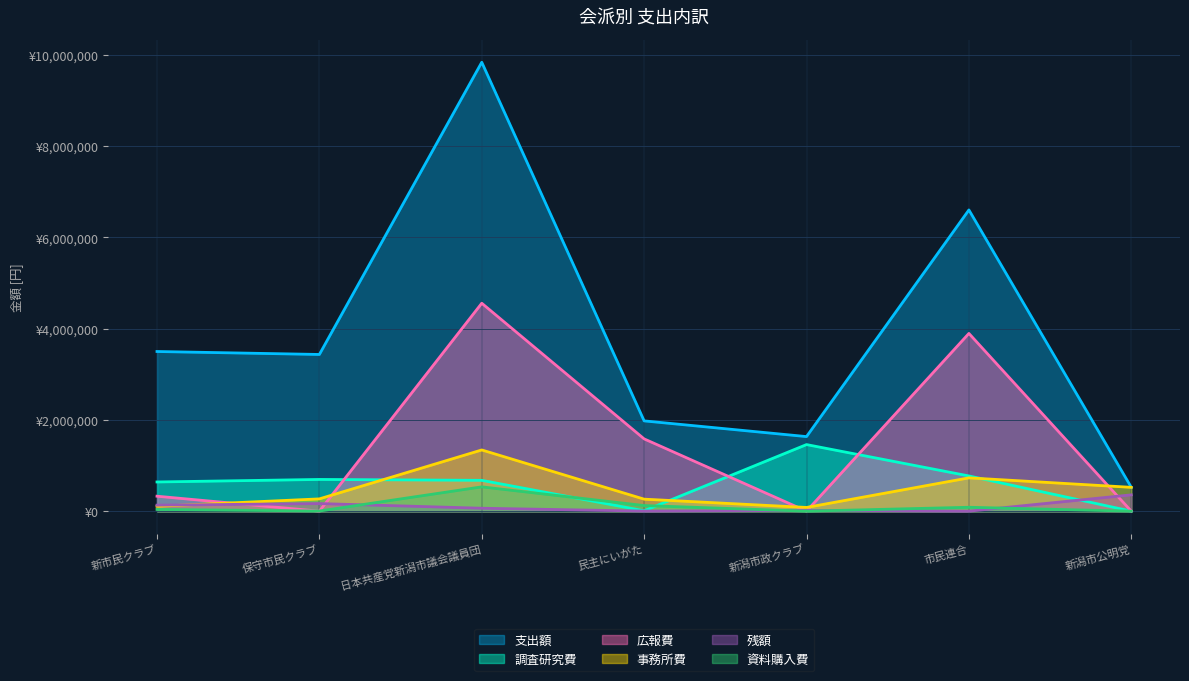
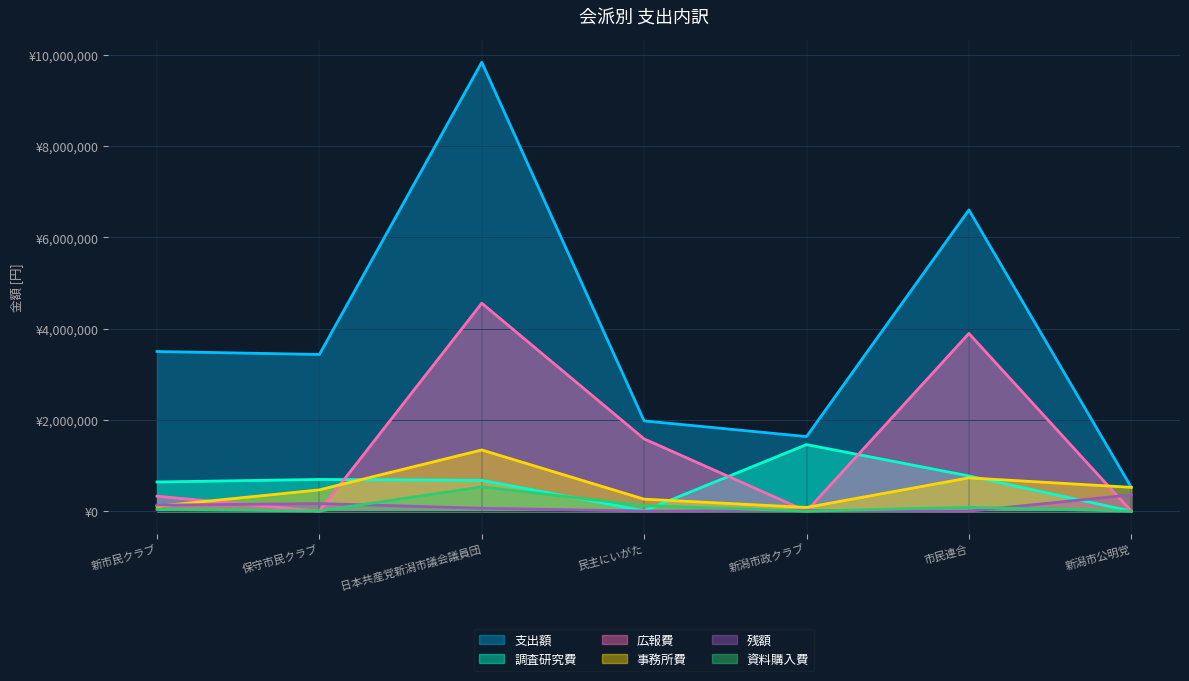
事務所費, 保守市民クラブ: ¥300,000 -> ¥500,000
